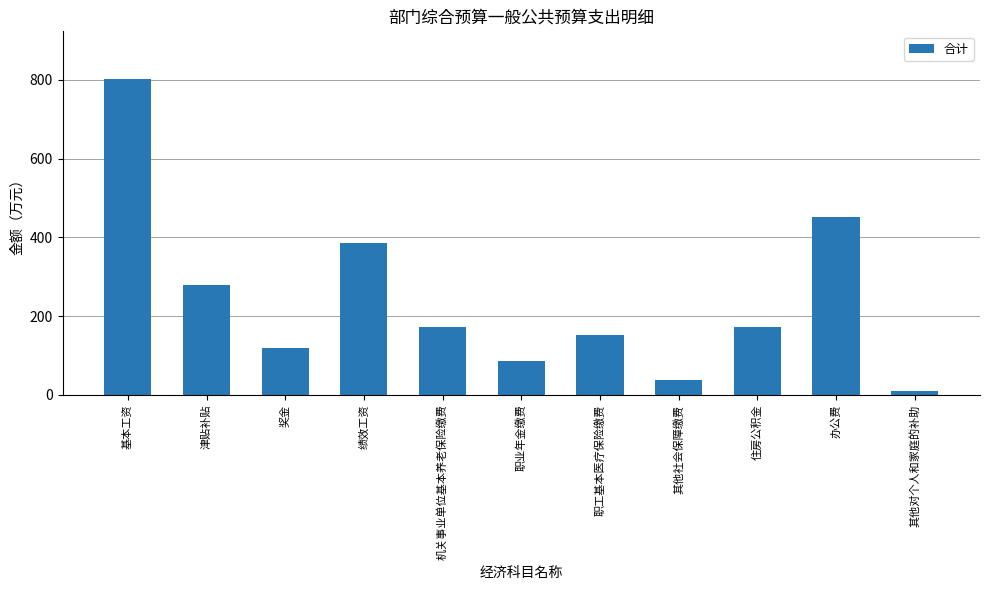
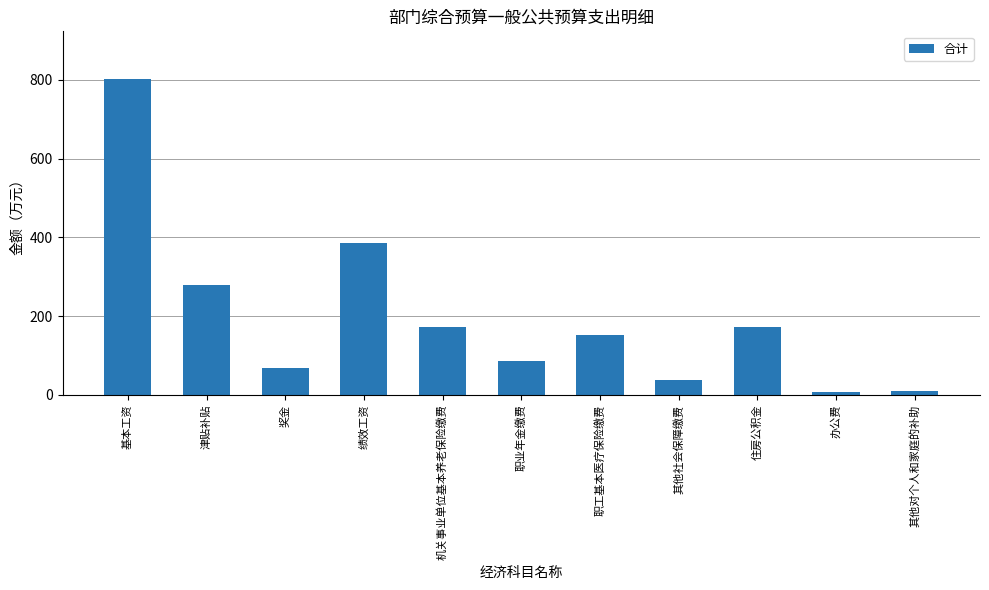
奖金: 120 -> 70
办公费: 450 -> 10
